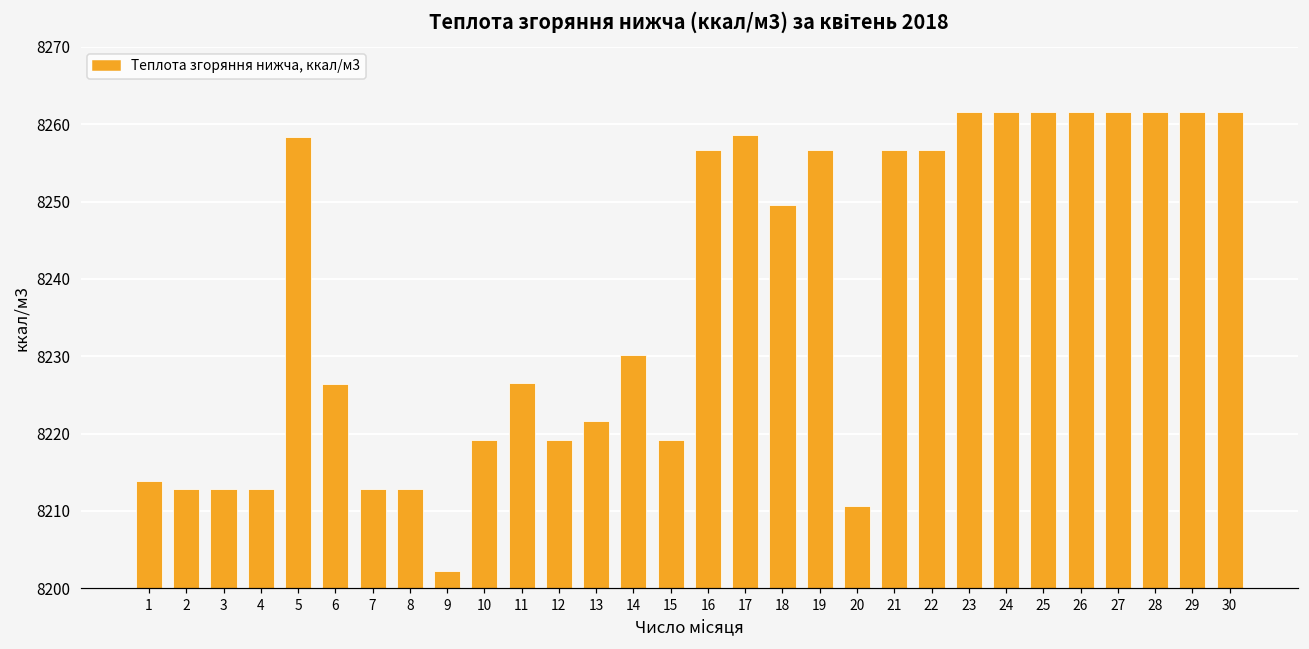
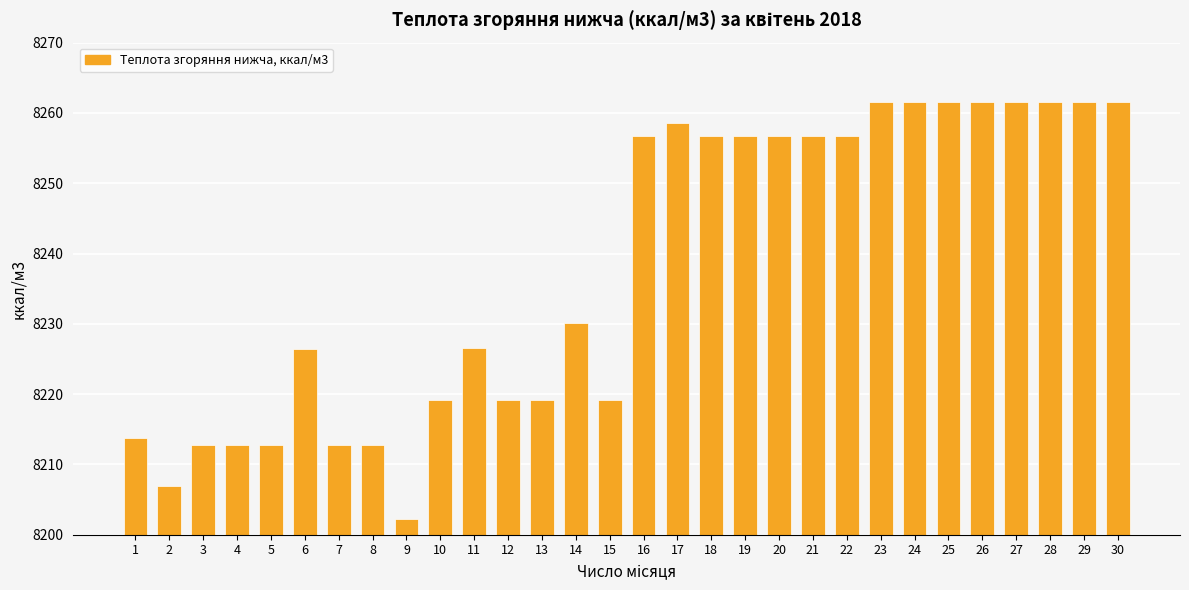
2: 8213 -> 8207
5: 8258 -> 8213
13: 8222 -> 8219
18: 8250 -> 8257
20: 8211 -> 8257
